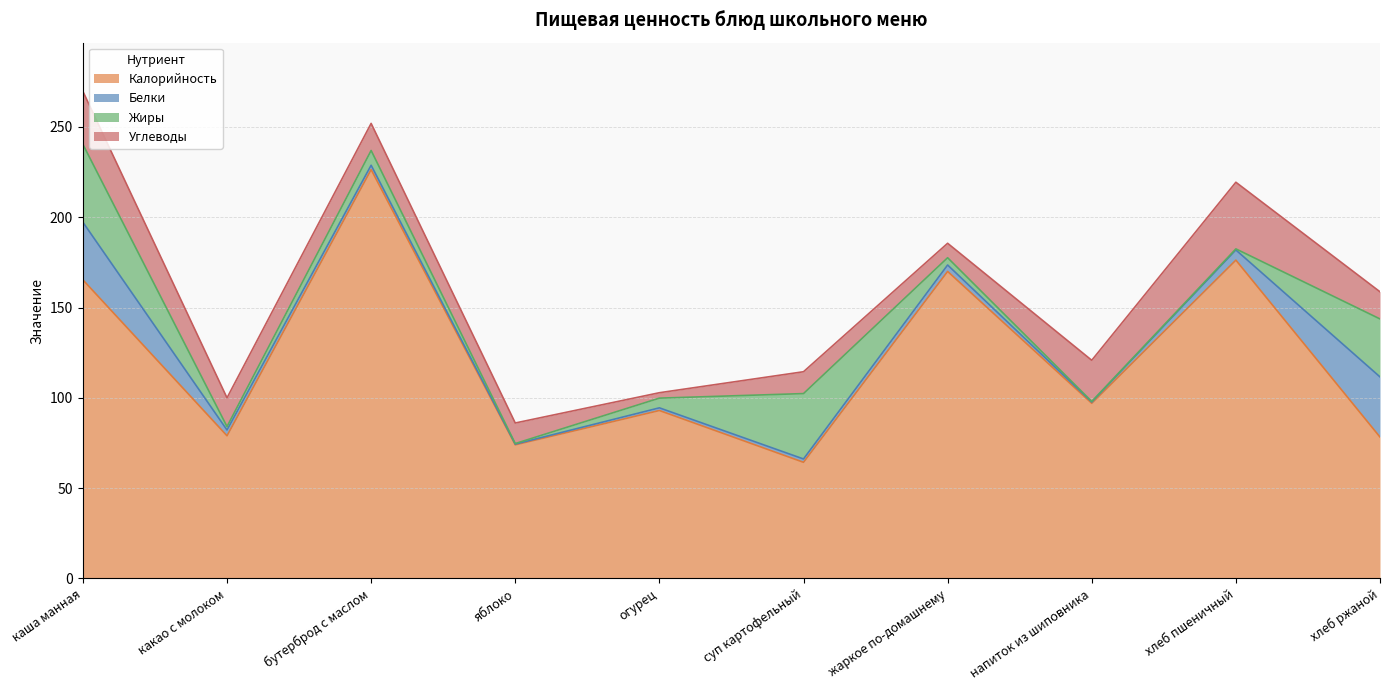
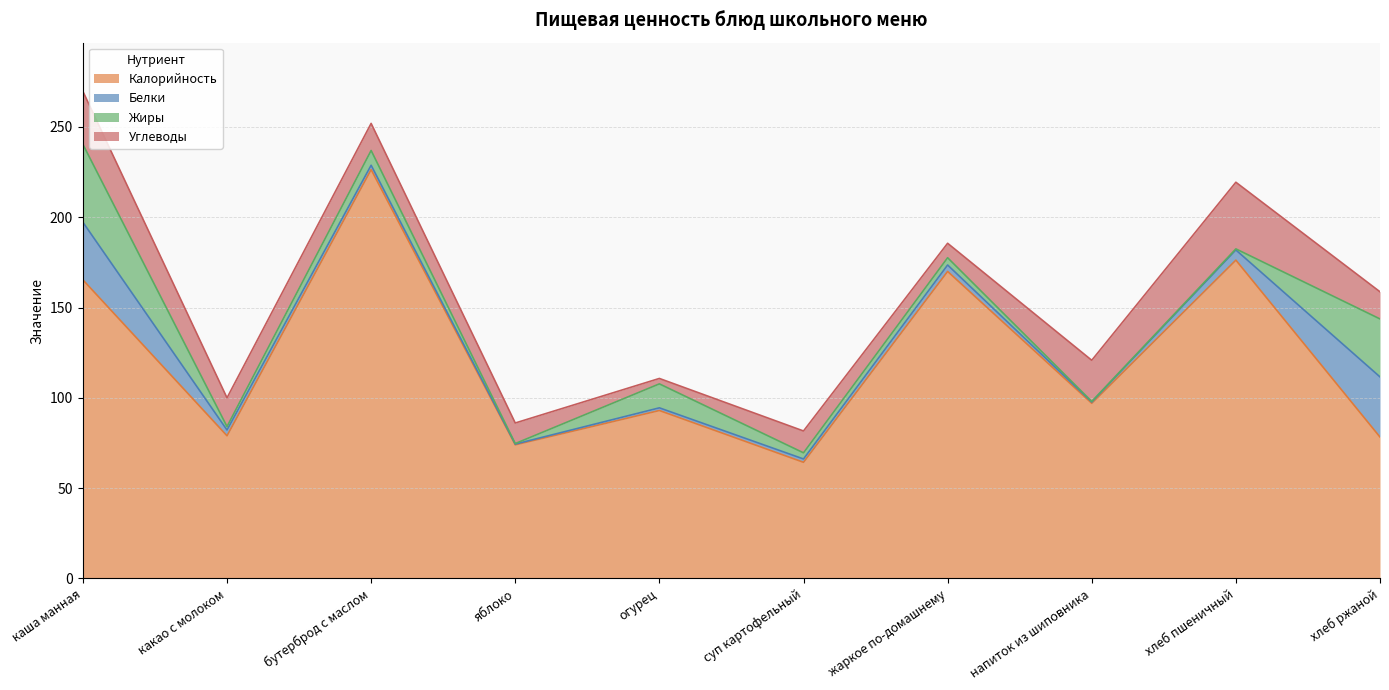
Жиры, огурец: 5 -> 13
Жиры, суп картофельный: 36 -> 3
